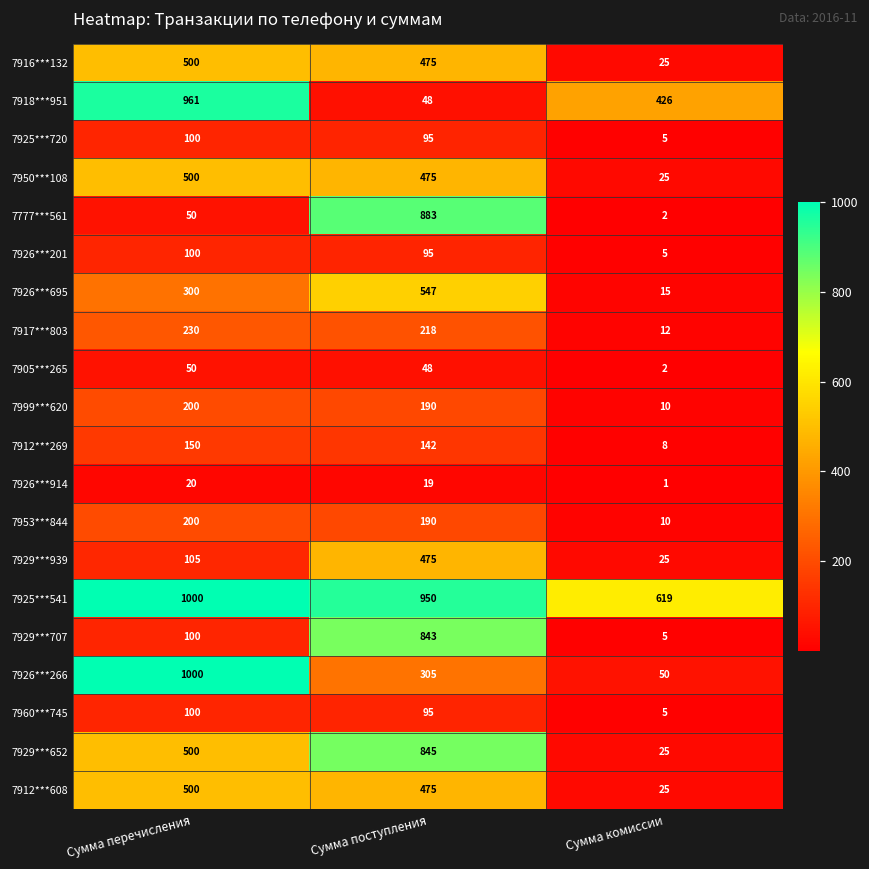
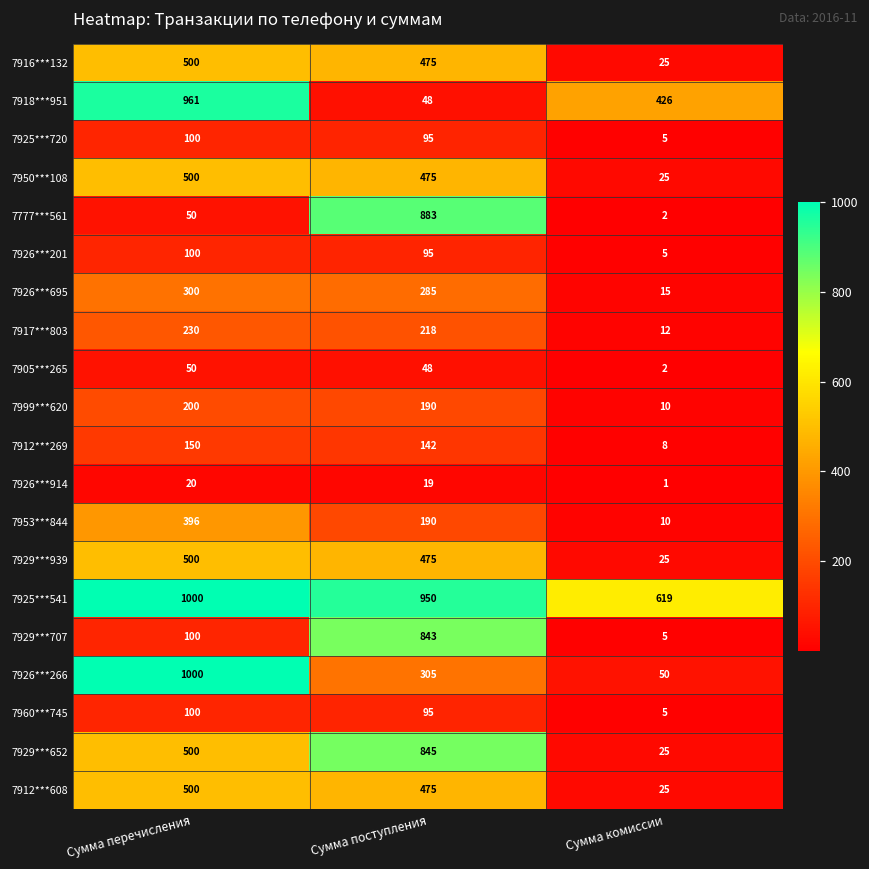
7926***695, Сумма поступления: 547 -> 285
7953***844, Сумма перечисления: 200 -> 396
7929***939, Сумма перечисления: 105 -> 500
